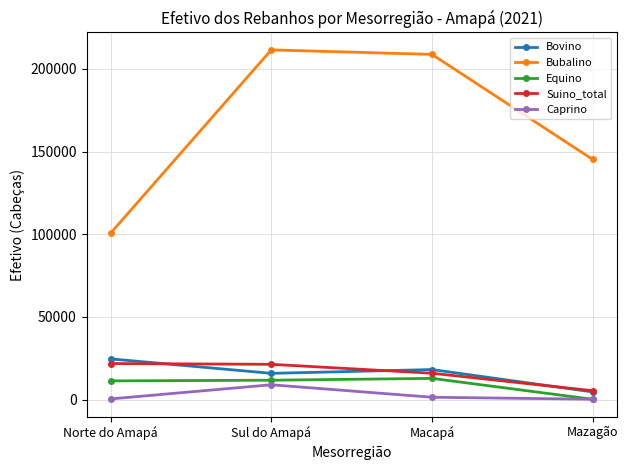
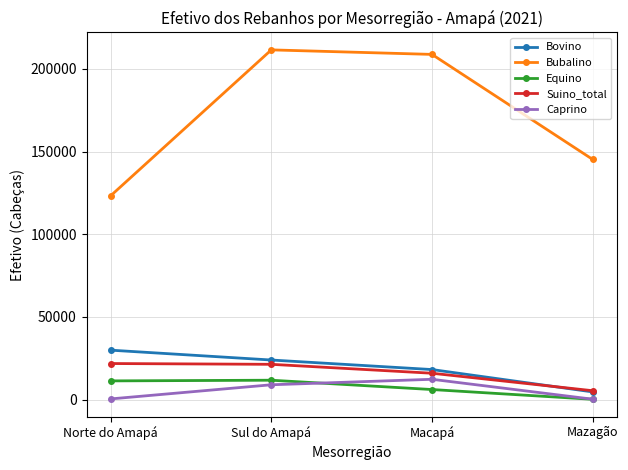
Bovino, Norte do Amapá: 25000 -> 30000
Bubalino, Norte do Amapá: 101000 -> 123000
Bovino, Sul do Amapá: 16000 -> 24000
Equino, Macapá: 13000 -> 6000
Caprino, Macapá: 1000 -> 12000
